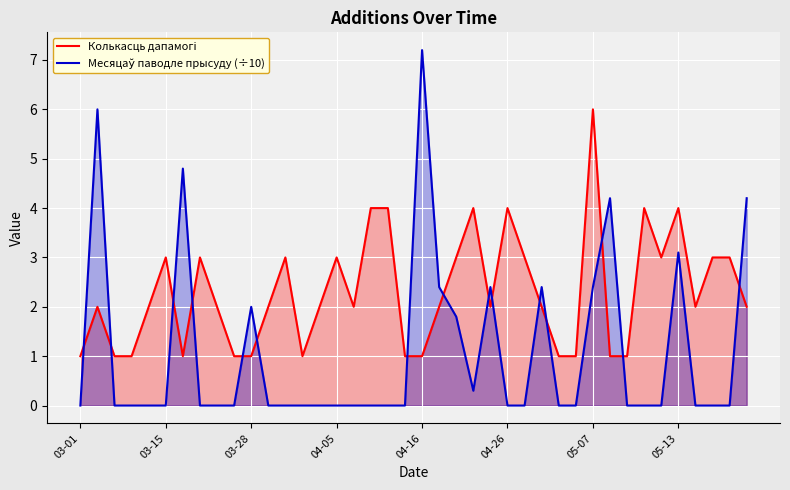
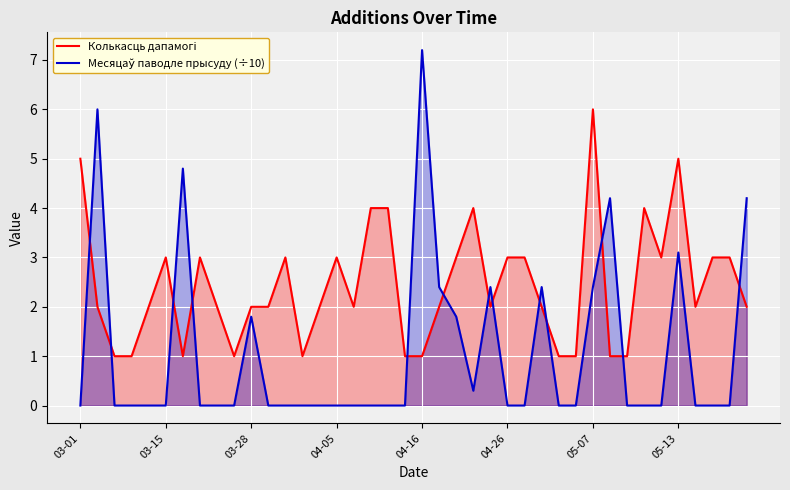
Колькасць дапамогі, 03-01: 1 -> 5
Колькасць дапамогі, 03-28: 1 -> 2
Месяцаў паводле прысуду (÷10), 03-28: 2.0 -> 1.8
Колькасць дапамогі, 04-26: 4 -> 3
Колькасць дапамогі, 05-13: 4 -> 5
